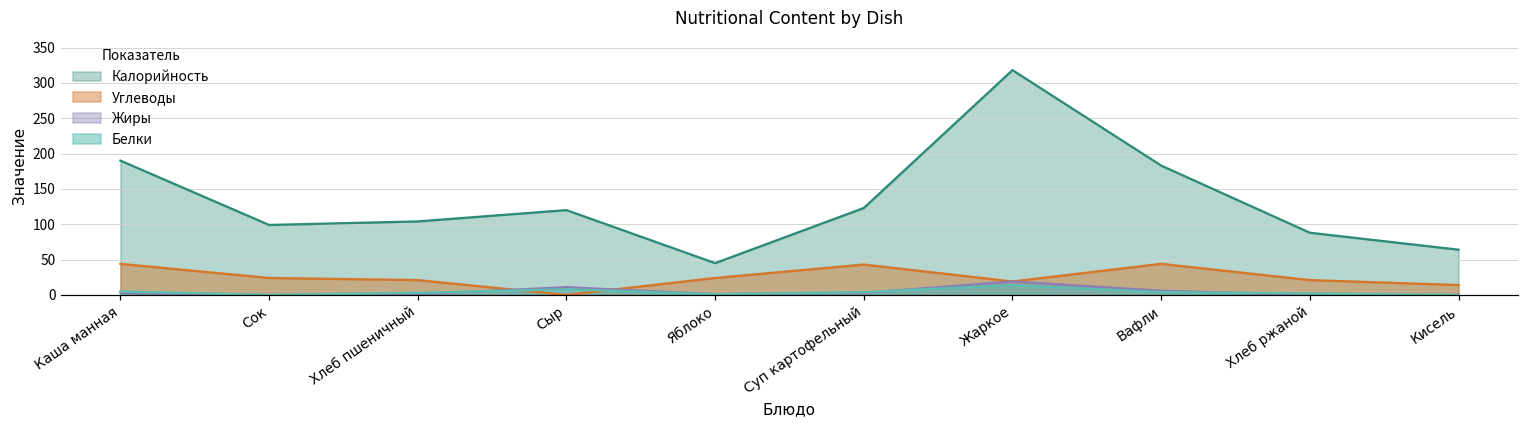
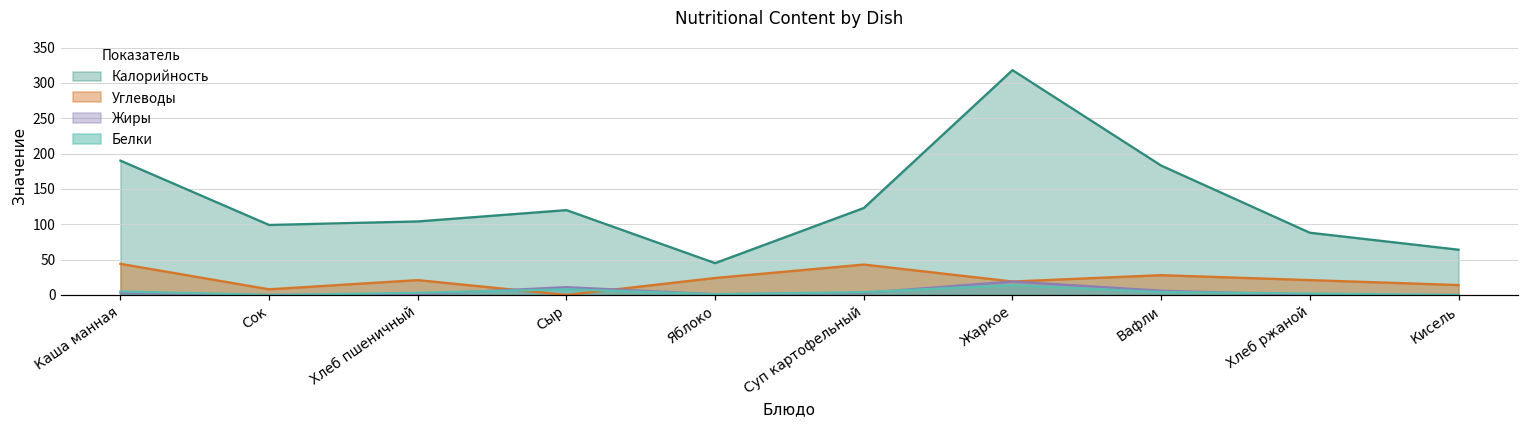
Углеводы, Сок: 20 -> 10
Углеводы, Вафли: 40 -> 30
